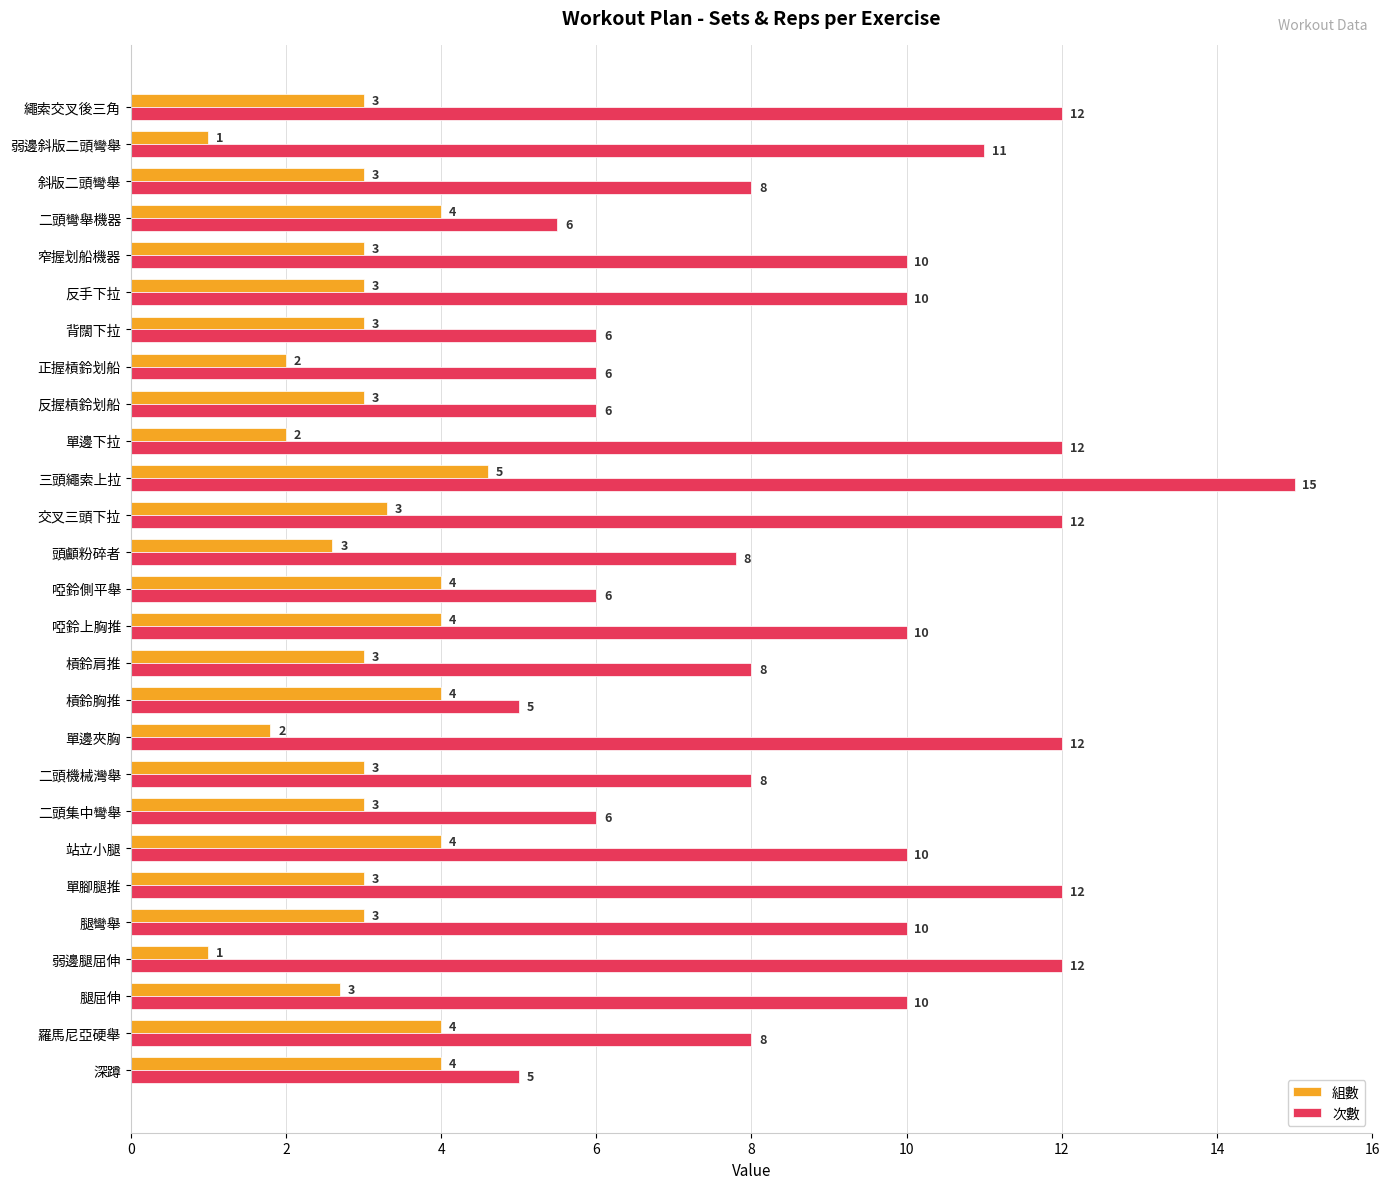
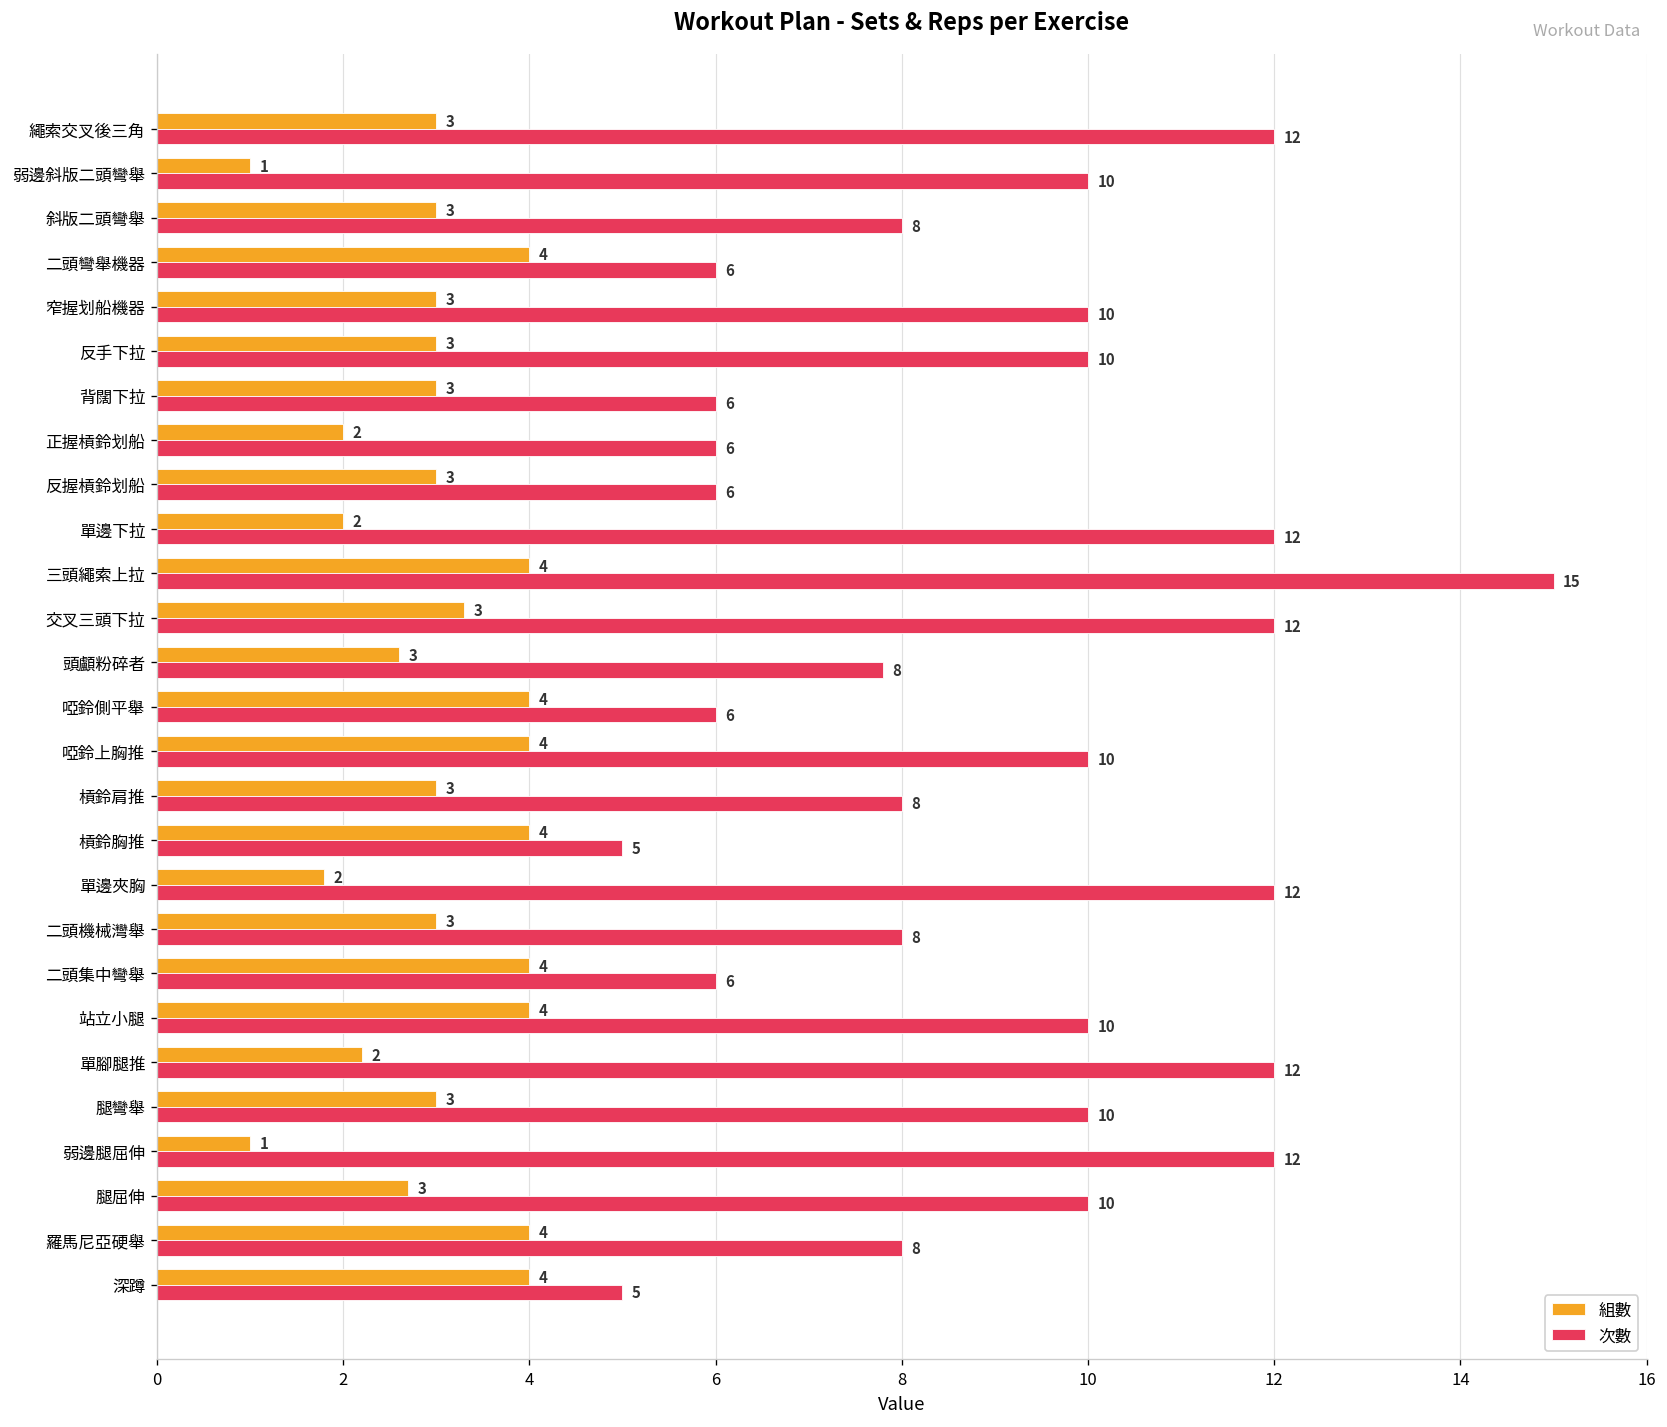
次數, 弱邊斜版二頭彎舉: 11 -> 10
次數, 二頭彎舉機器: 5.5 -> 6.0
組數, 三頭繩索上拉: 5 -> 4
組數, 二頭集中彎舉: 3 -> 4
組數, 單腳腿推: 3 -> 2
